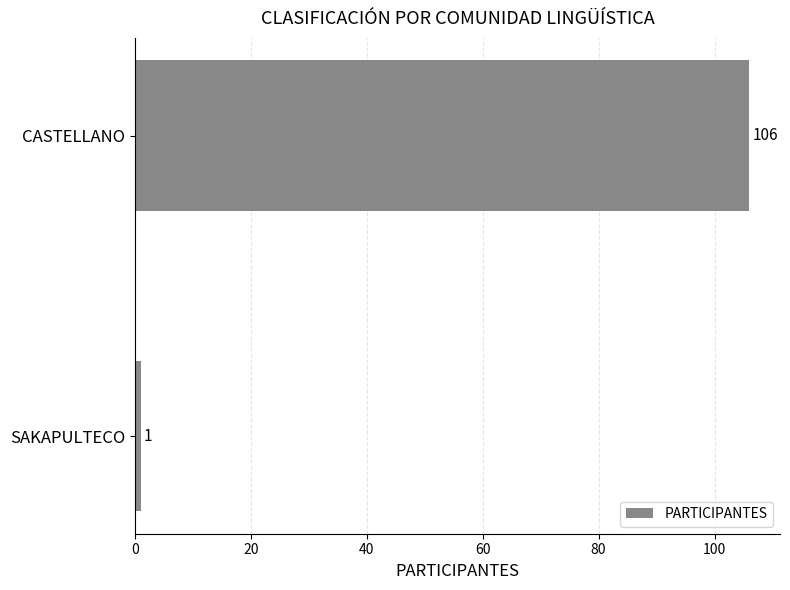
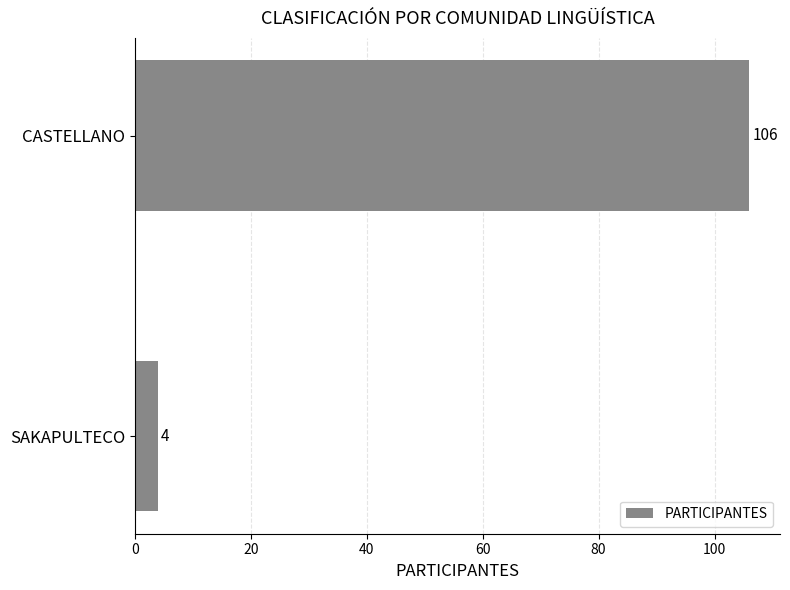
SAKAPULTECO: 1 -> 4
